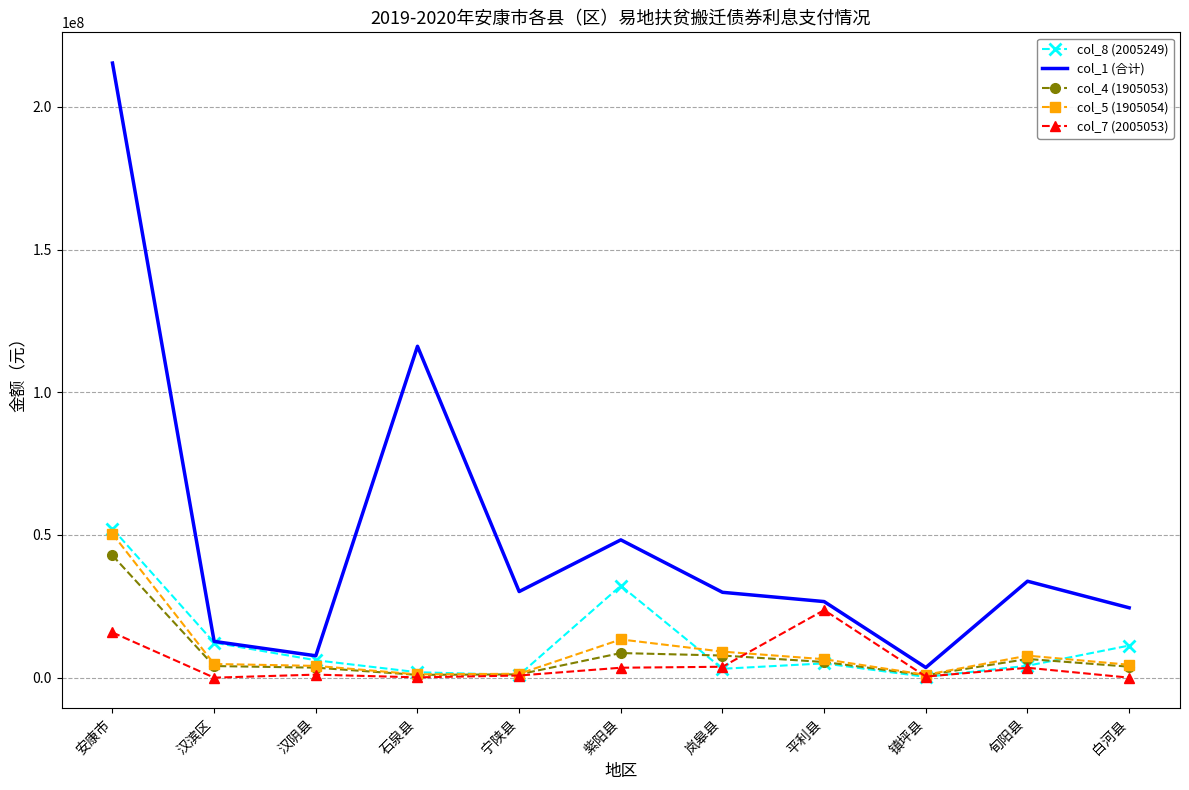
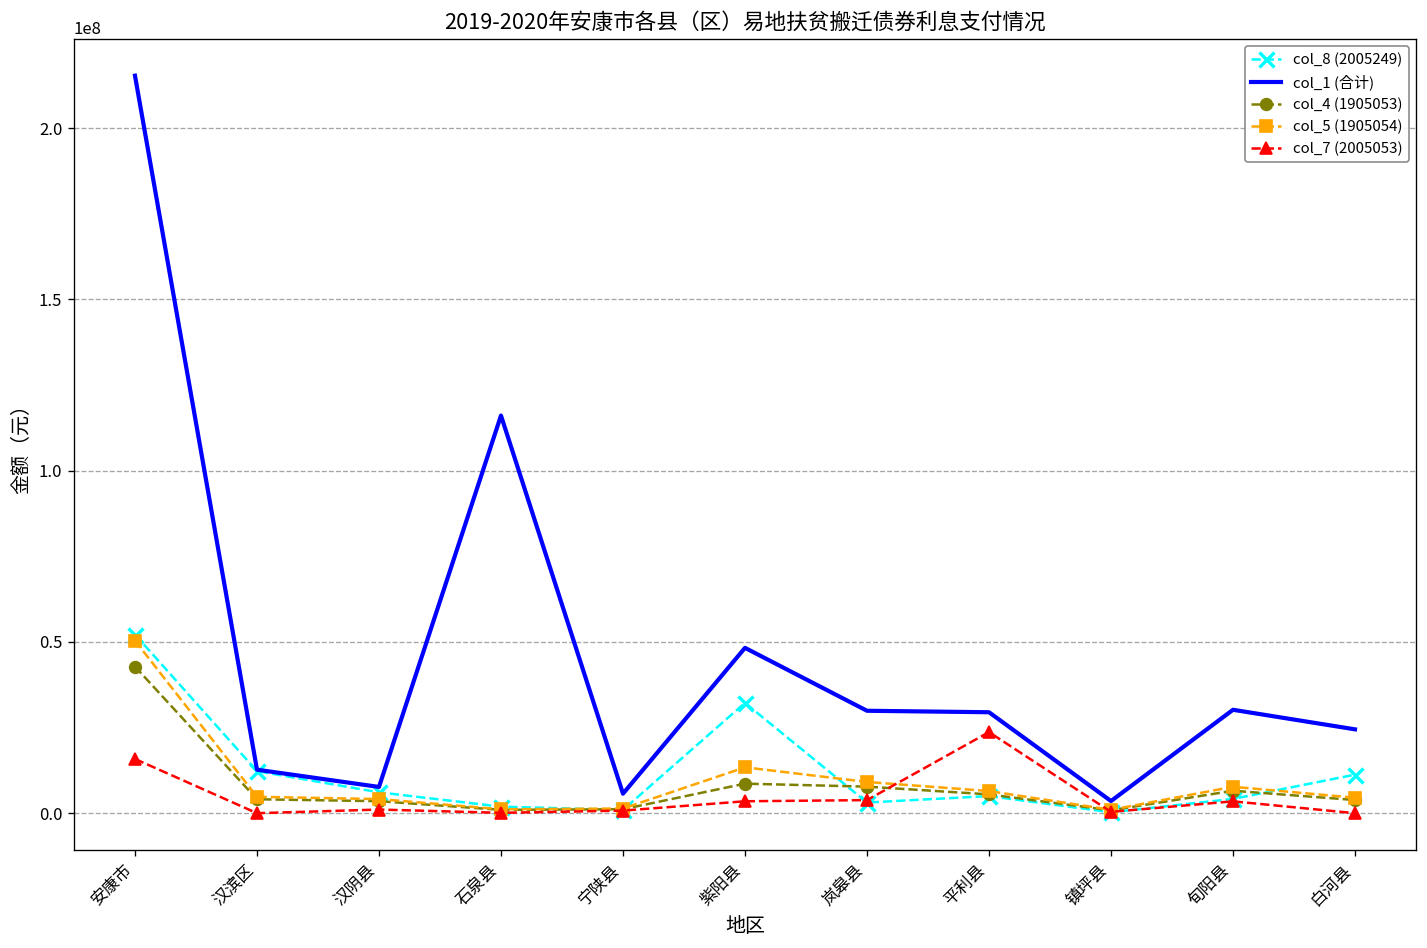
col_1 (合计), 宁陕县: 30000000 -> 6000000
col_1 (合计), 平利县: 27000000 -> 29000000
col_1 (合计), 旬阳县: 34000000 -> 30000000
